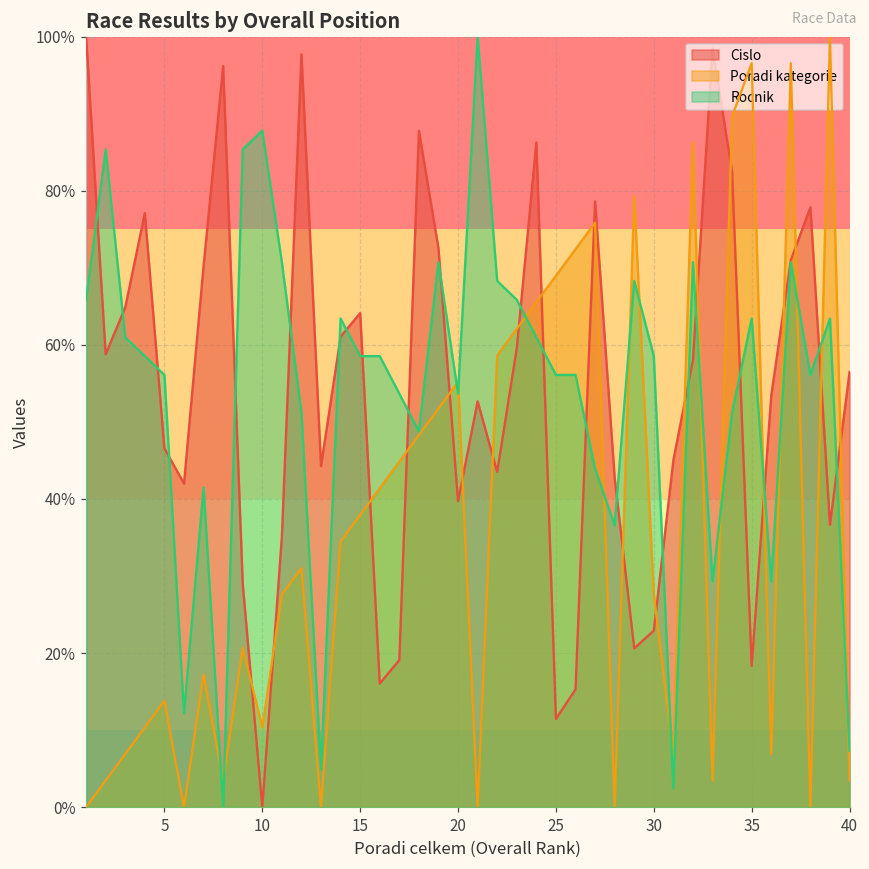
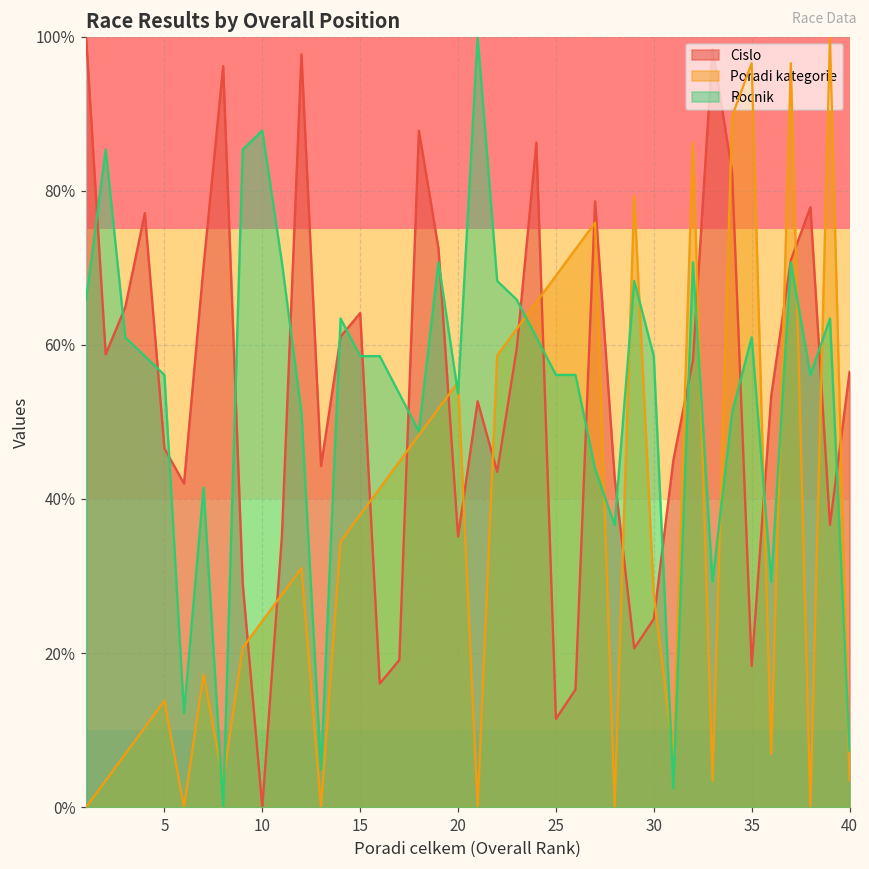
Poradi kategorie, 10: 10% -> 24%
Cislo, 20: 40% -> 35%
Cislo, 30: 23% -> 24%
Rocnik, 35: 63% -> 61%
